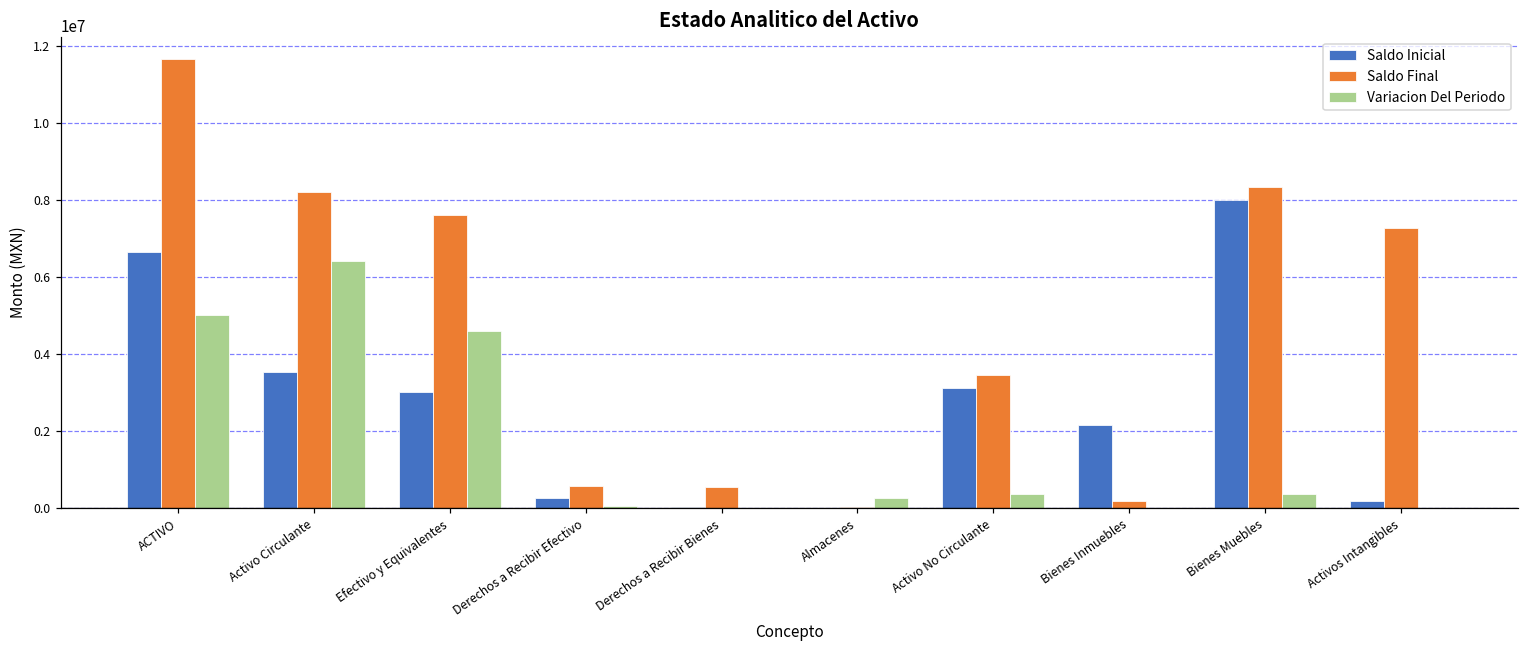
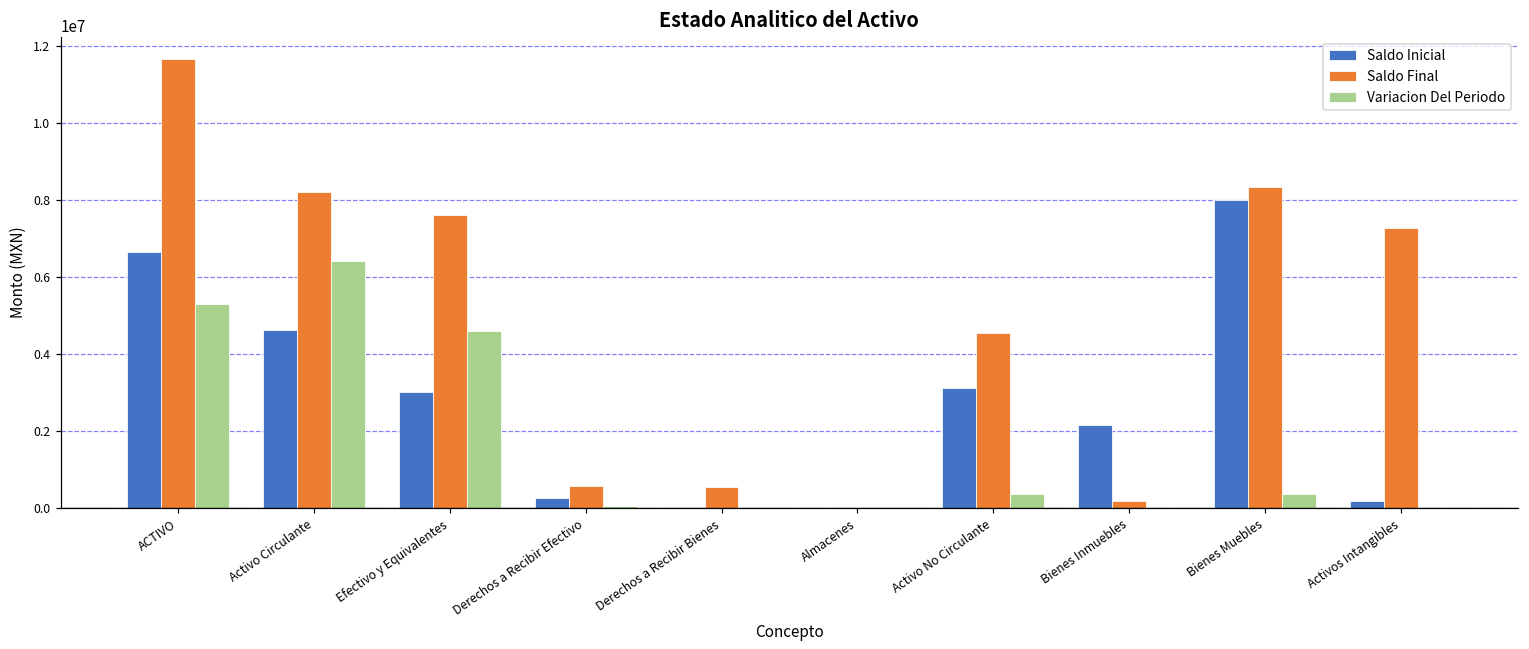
Variacion Del Periodo, ACTIVO: 5000000 -> 5300000
Saldo Inicial, Activo Circulante: 3500000 -> 4600000
Variacion Del Periodo, Almacenes: 300000 -> 0
Saldo Final, Activo No Circulante: 3500000 -> 4500000
